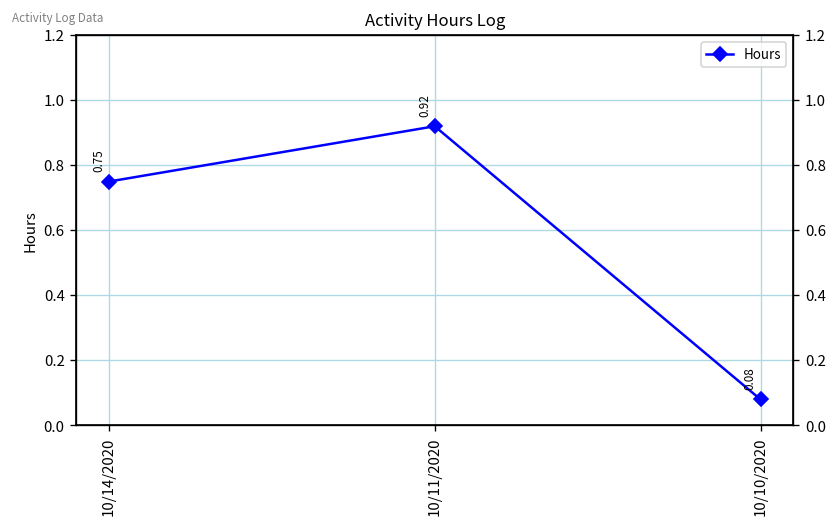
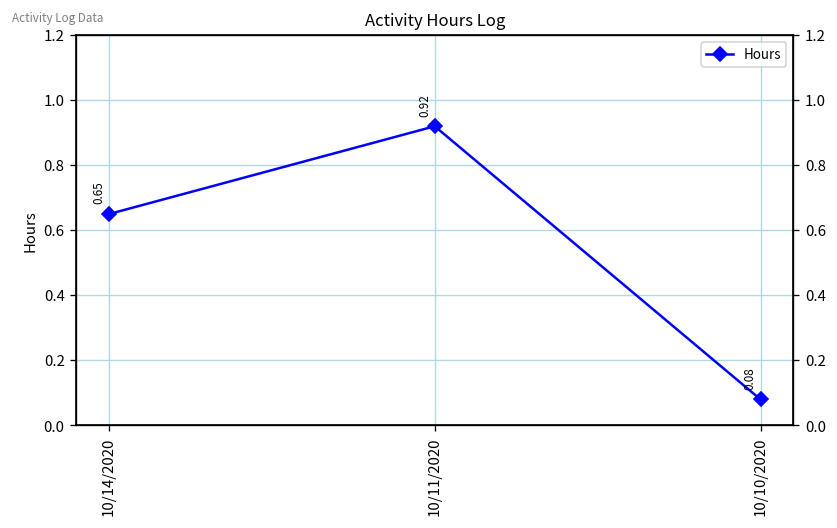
10/14/2020: 0.75 -> 0.65
